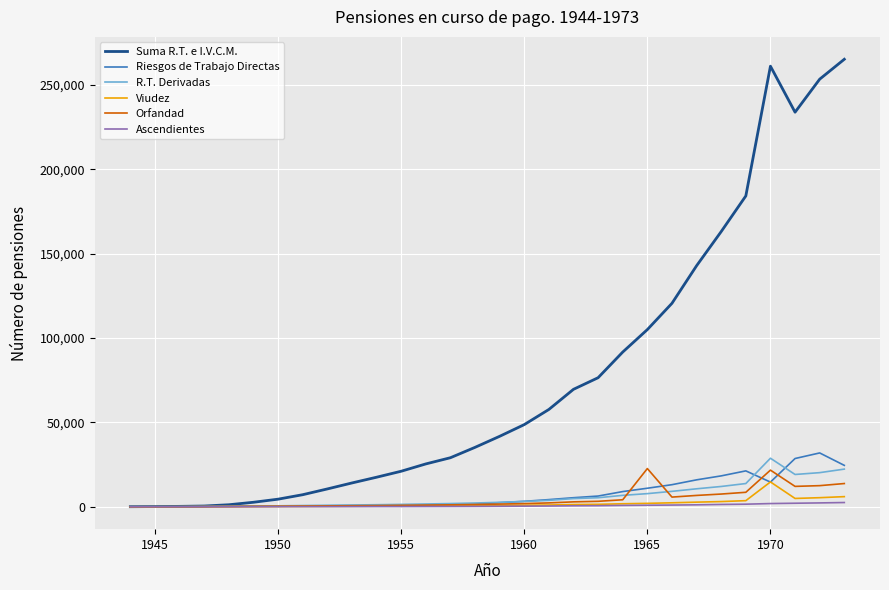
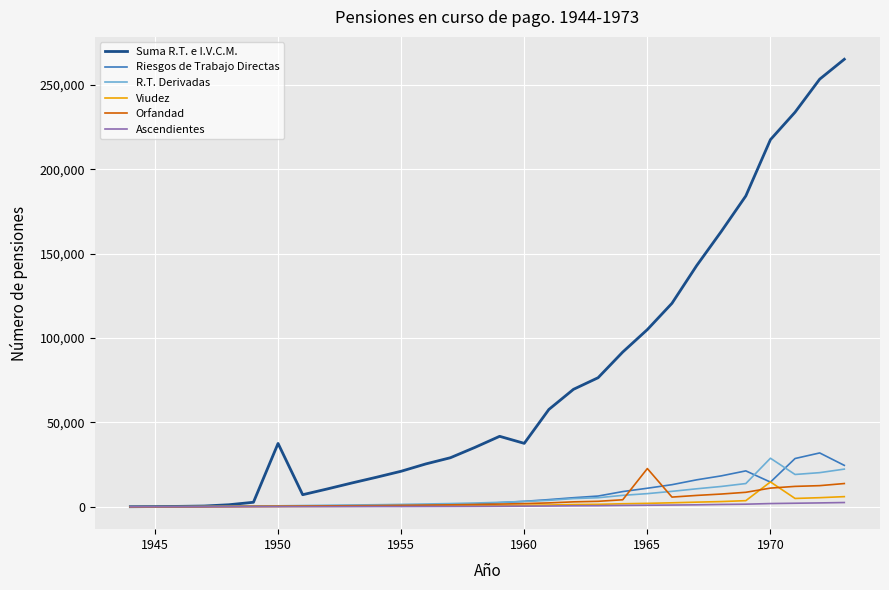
Suma R.T. e I.V.C.M., 1950: 5,000 -> 38,000
Suma R.T. e I.V.C.M., 1960: 49,000 -> 38,000
Suma R.T. e I.V.C.M., 1970: 261,000 -> 218,000
Orfandad, 1970: 22,000 -> 11,000
